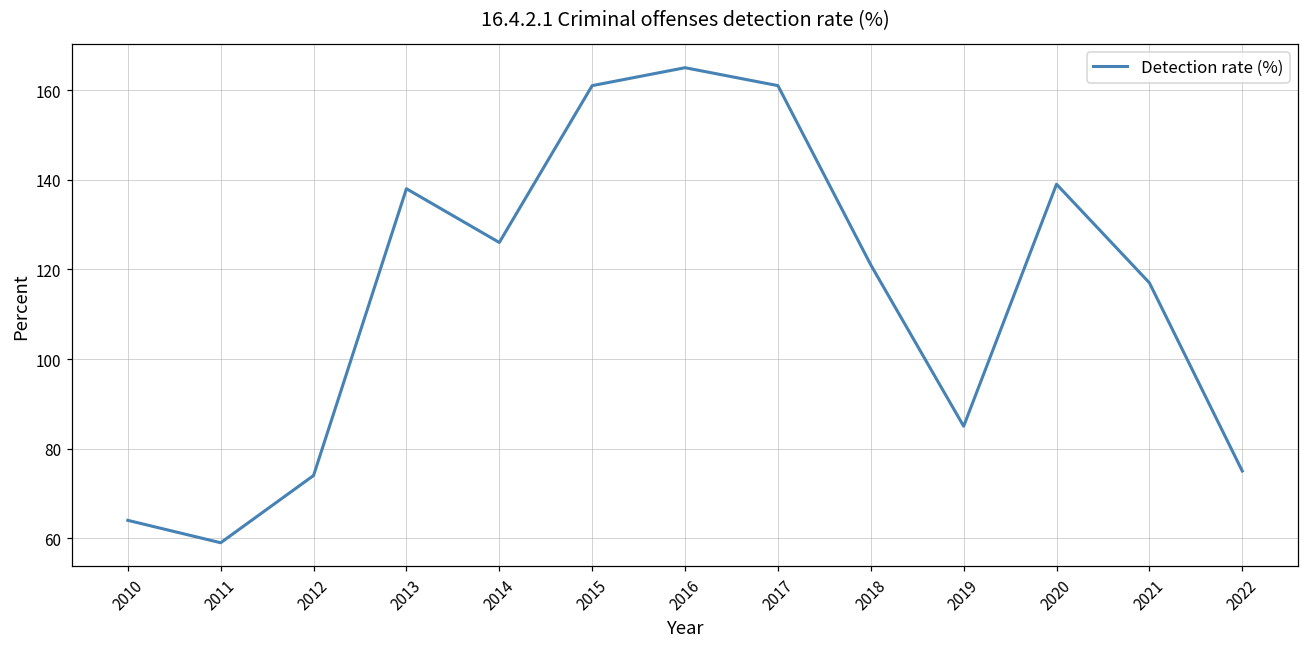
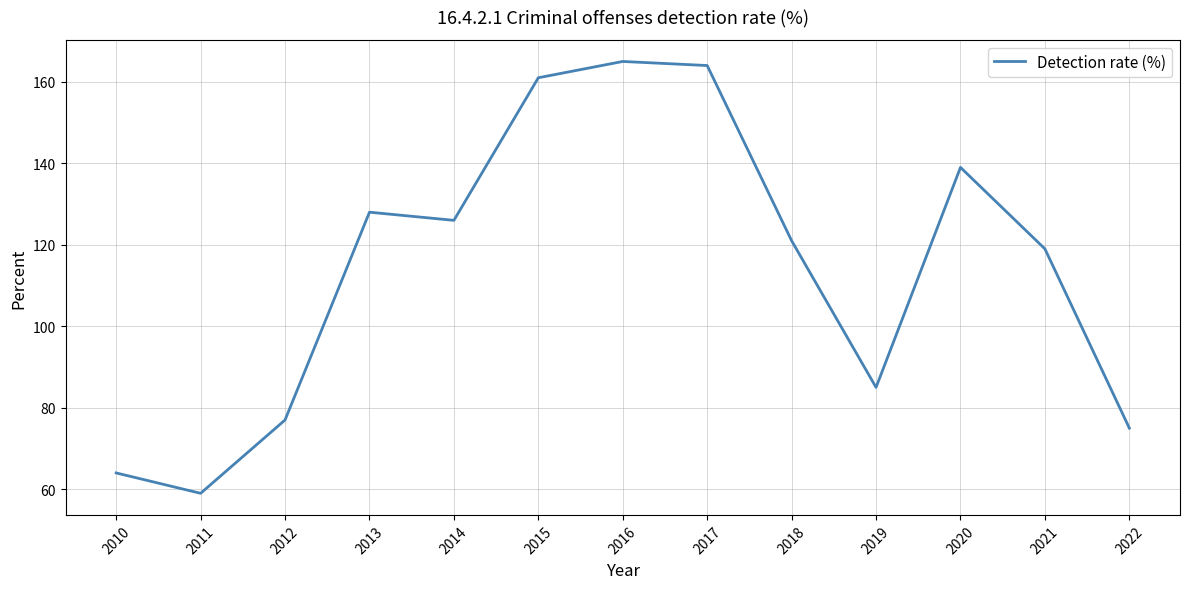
2012: 74 -> 77
2013: 138 -> 128
2017: 161 -> 164
2021: 117 -> 119
